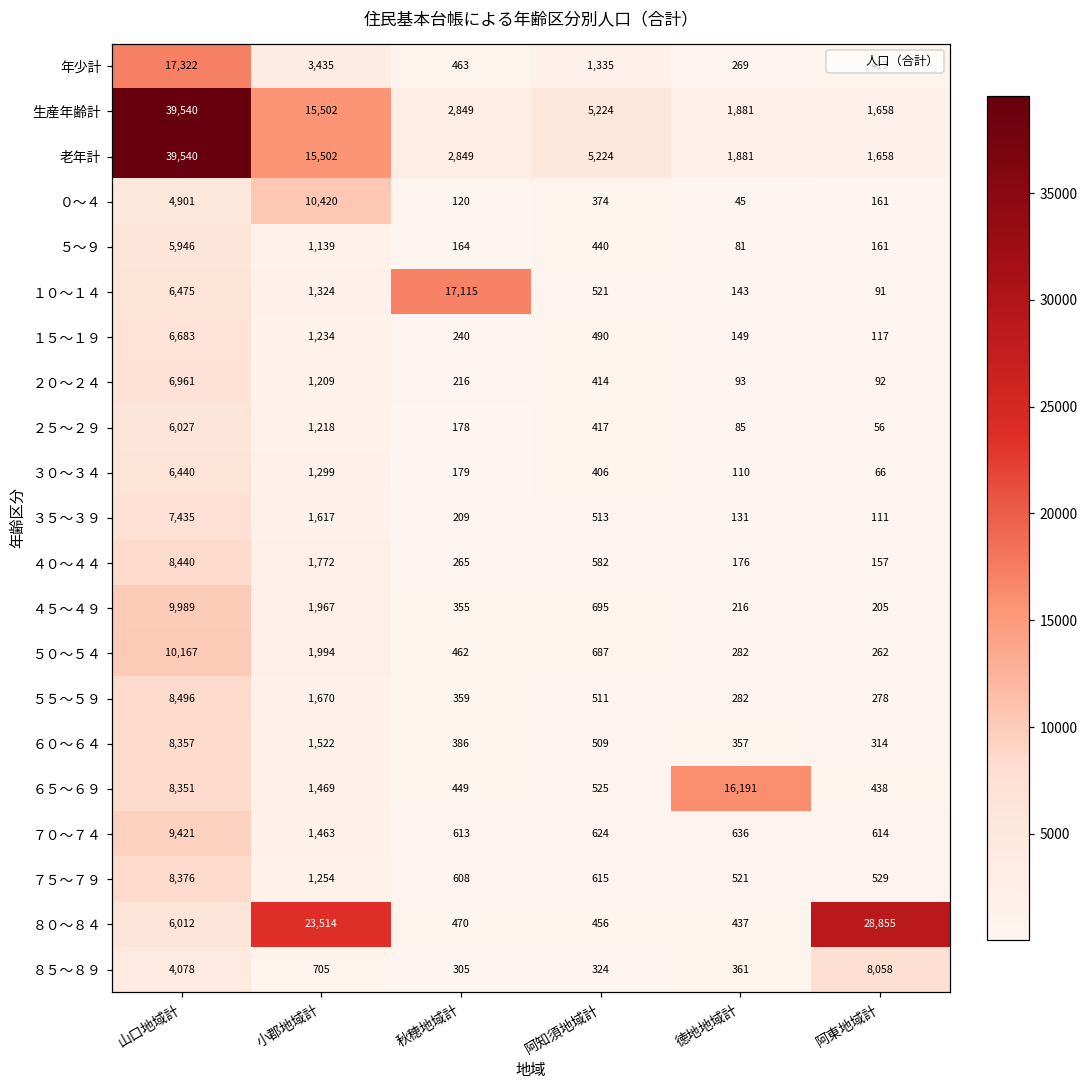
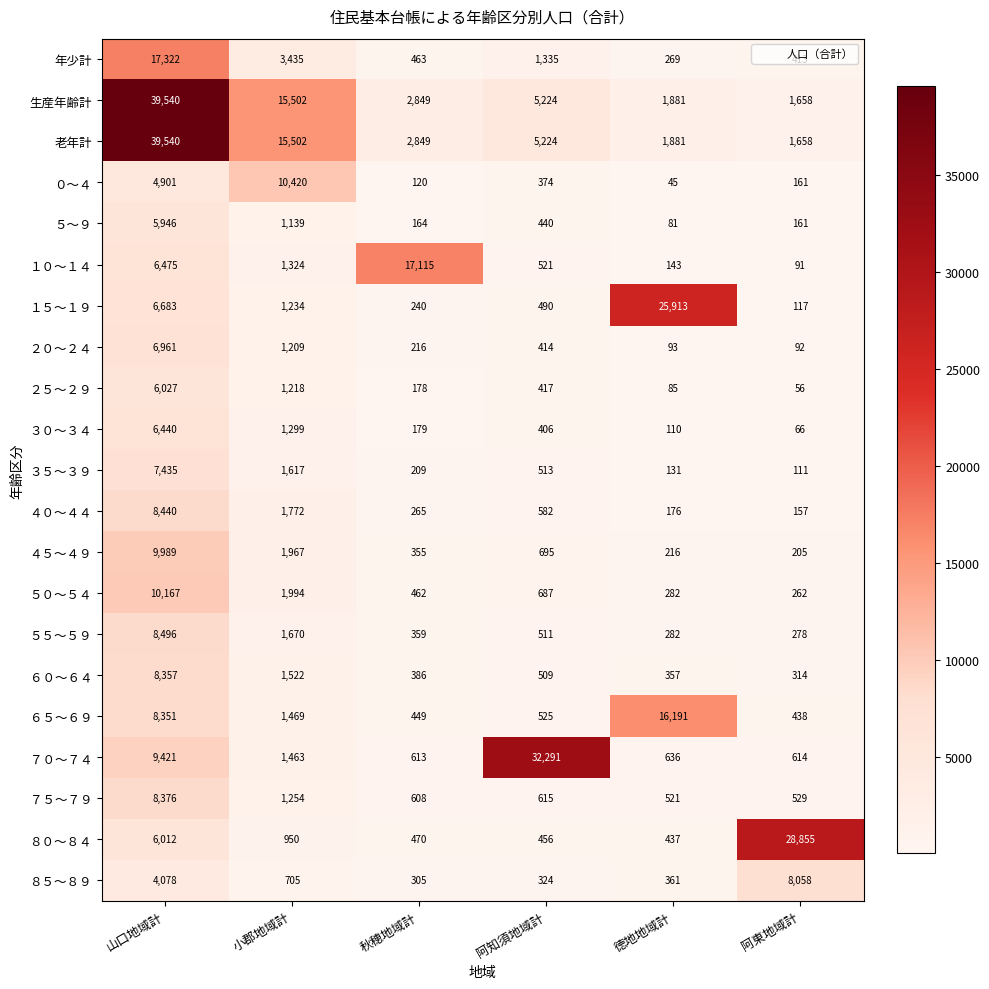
１５～１９, 徳地地域計: 149 -> 25,913
７０～７４, 阿知須地域計: 624 -> 32,291
８０～８４, 小郡地域計: 23,514 -> 950
